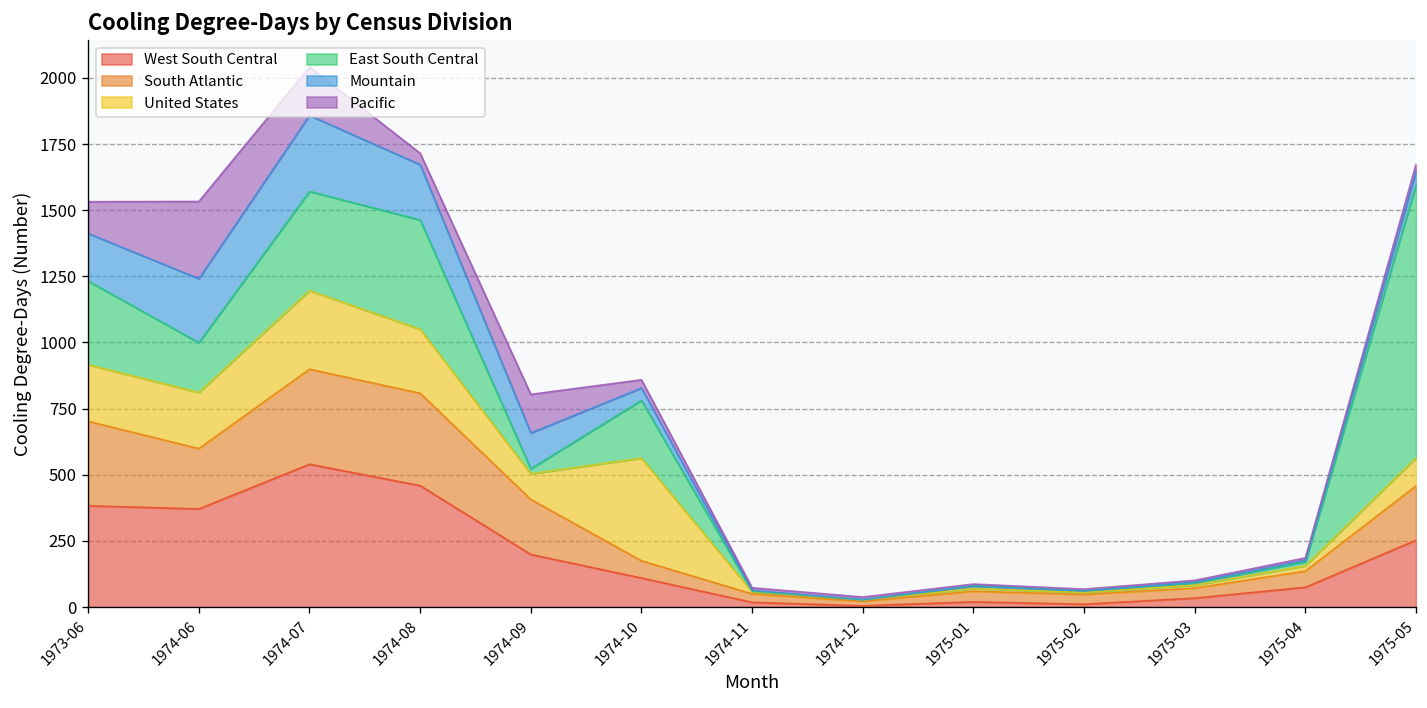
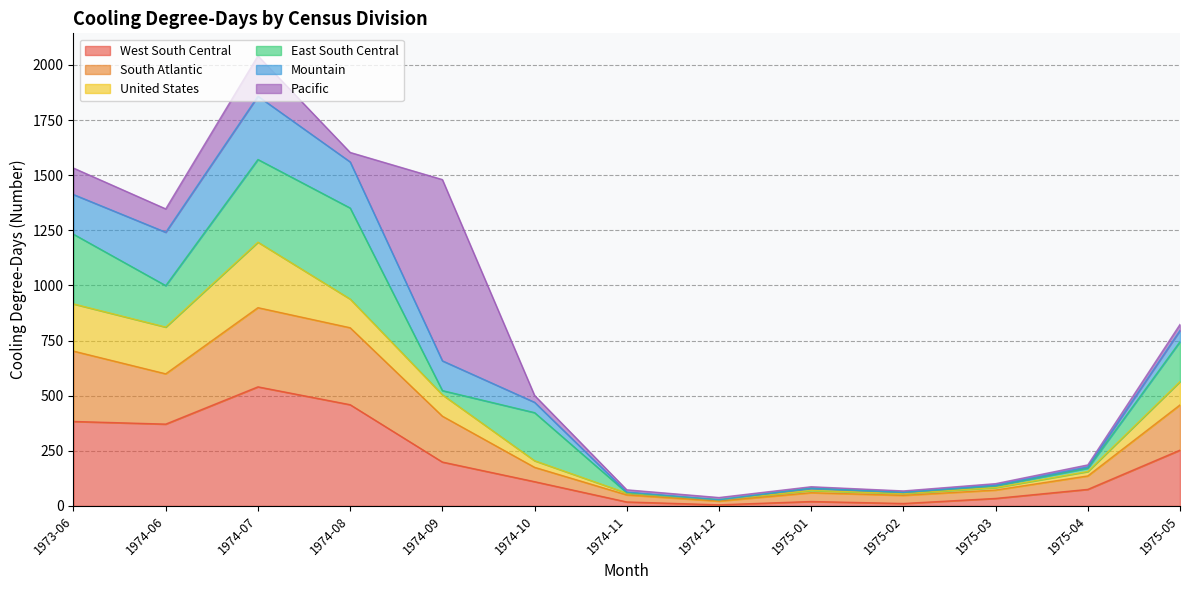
Pacific, 1974-06: 290 -> 110
United States, 1974-08: 240 -> 130
Pacific, 1974-09: 150 -> 820
United States, 1974-10: 390 -> 30
East South Central, 1975-05: 1030 -> 180
